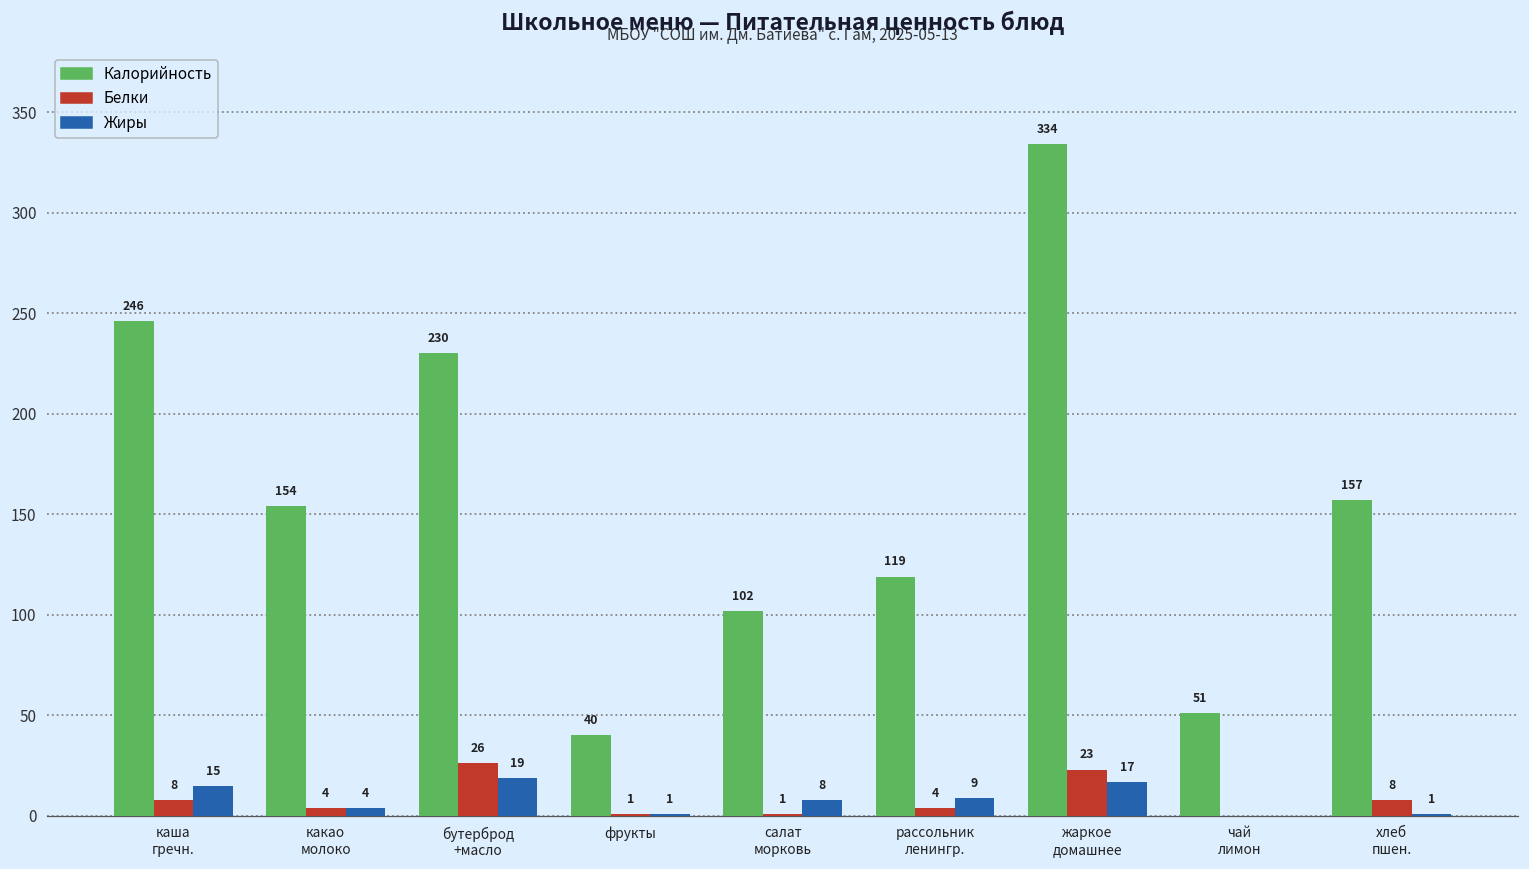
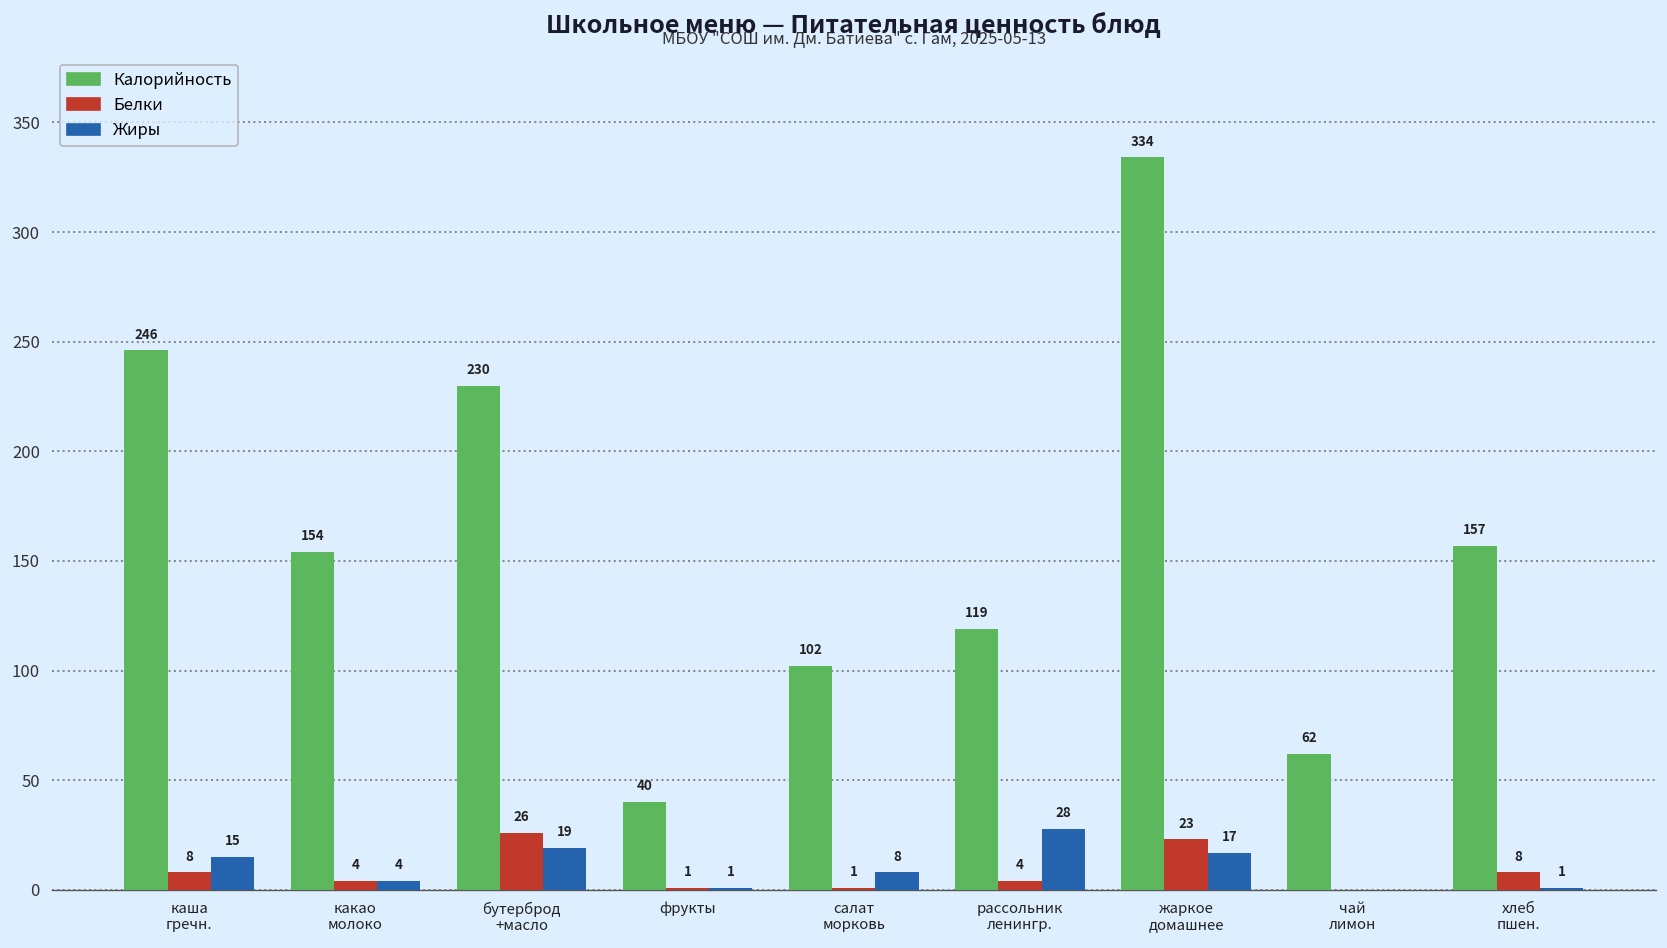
Жиры, рассольник ленингр.: 9 -> 28
Калорийность, чай лимон: 51 -> 62
